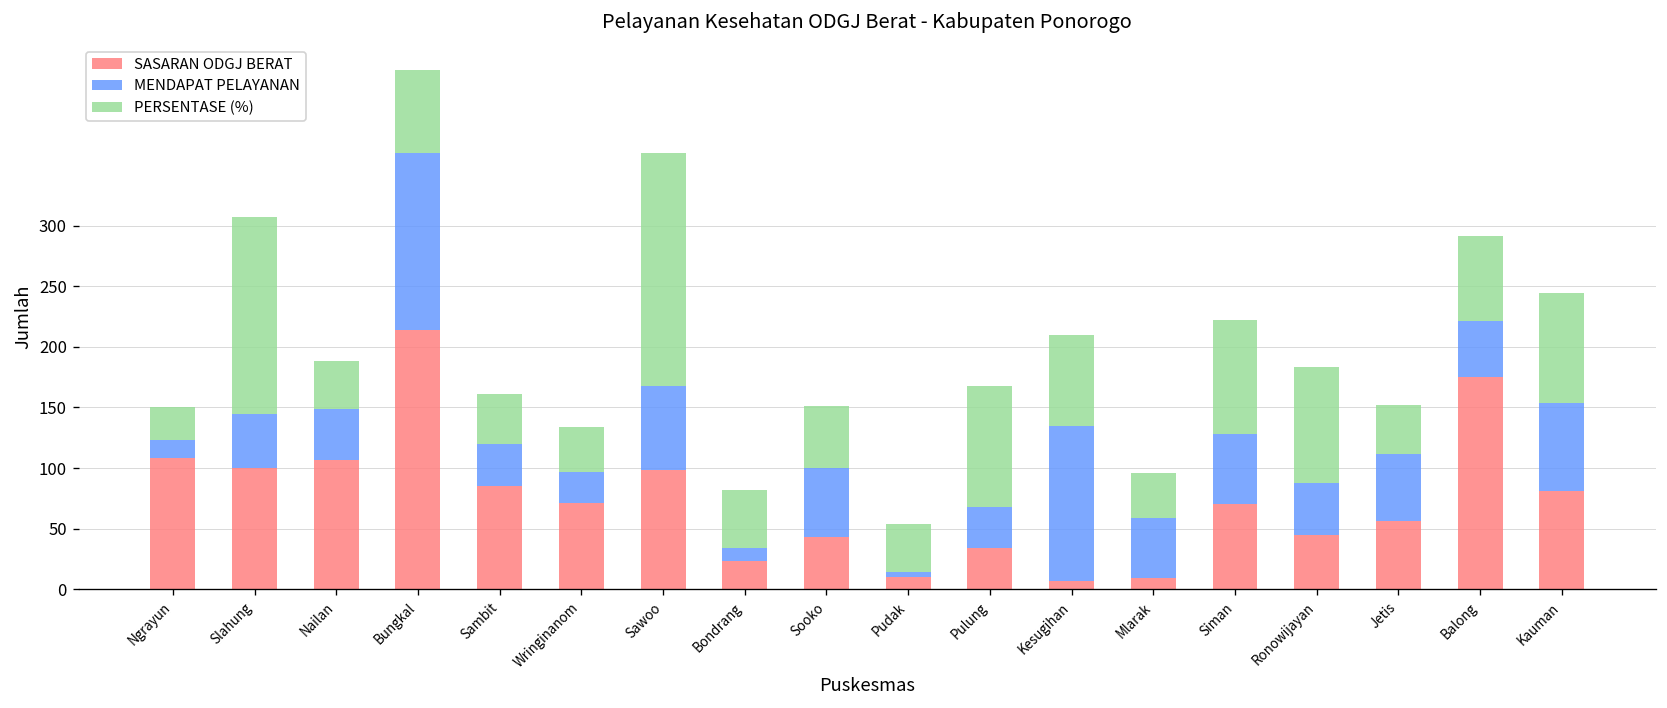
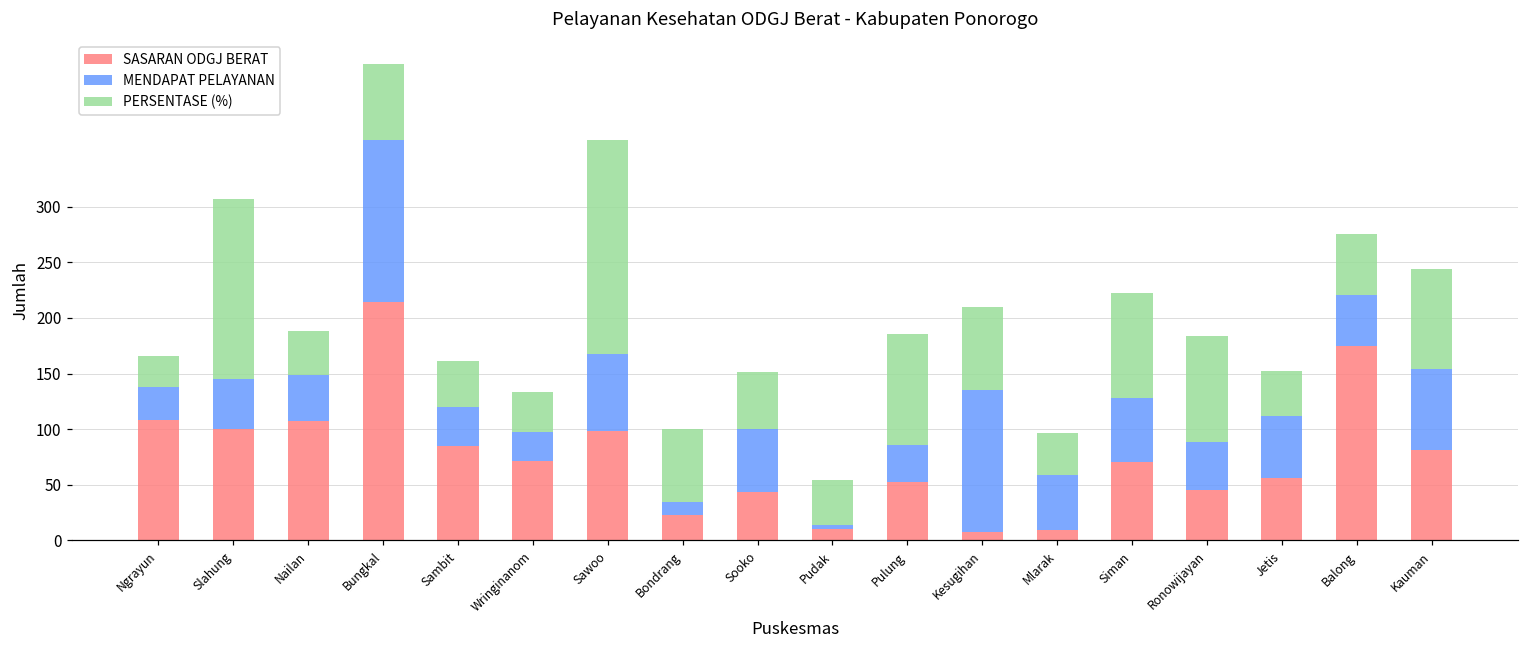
MENDAPAT PELAYANAN, Ngrayun: 15 -> 30
PERSENTASE (%), Bondrang: 48 -> 66
SASARAN ODGJ BERAT, Pulung: 34 -> 52
PERSENTASE (%), Balong: 70 -> 54
